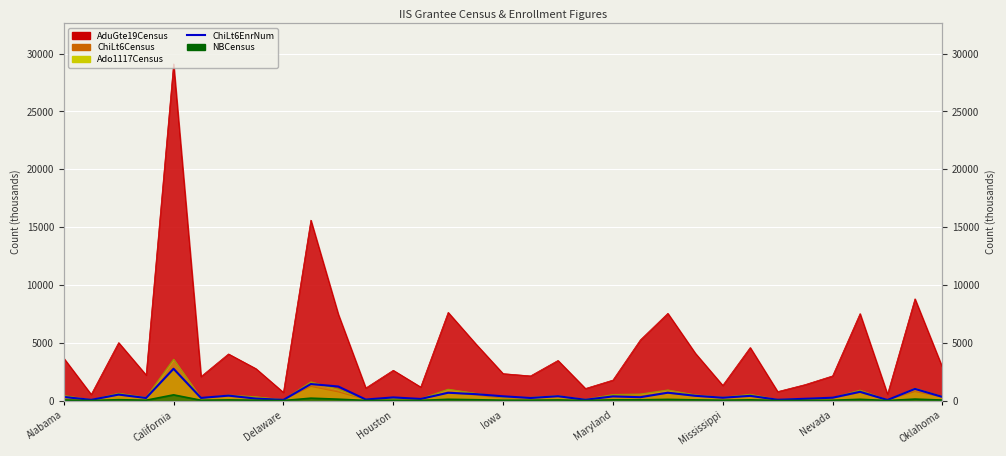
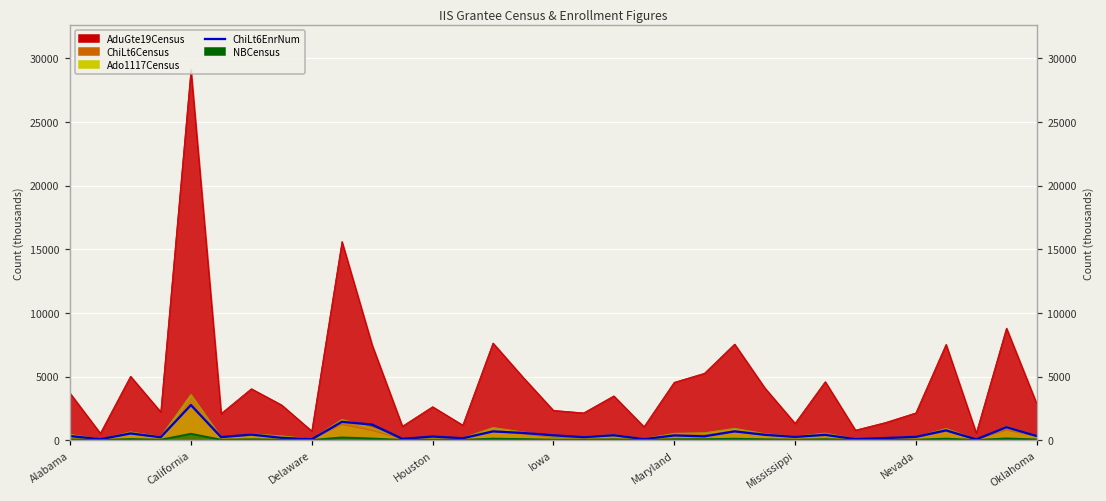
AduGte19Census, Maryland: 1800 -> 4500
